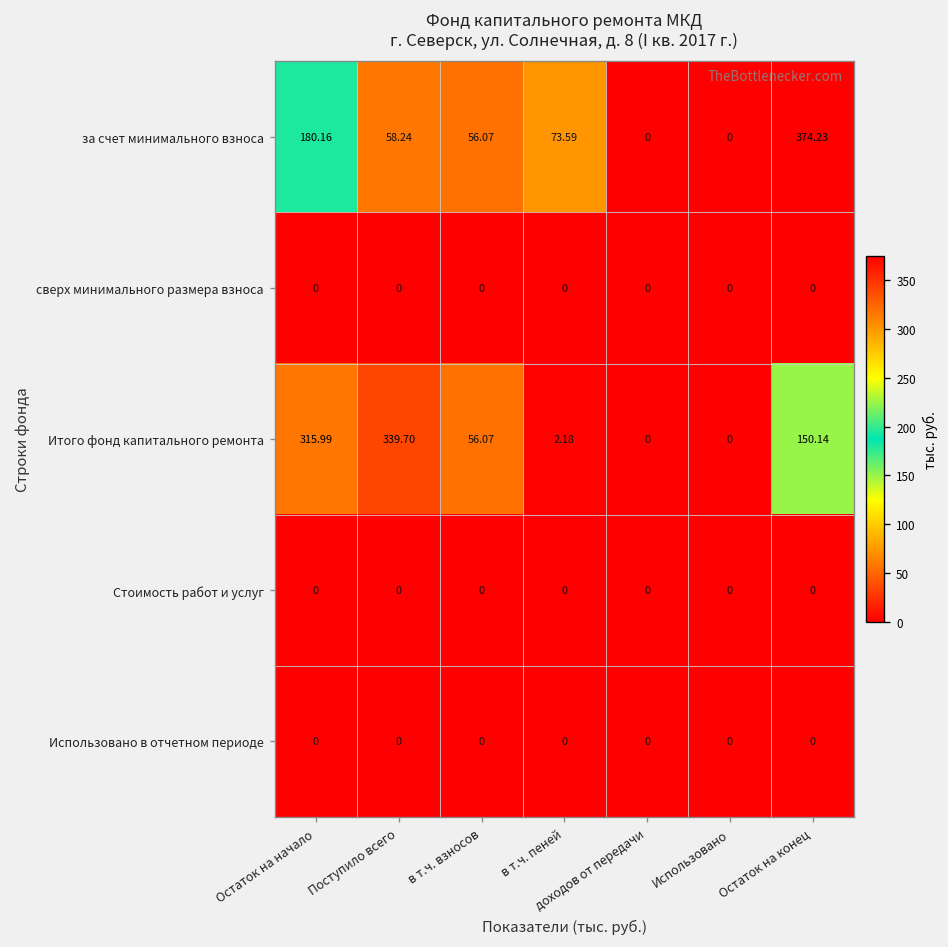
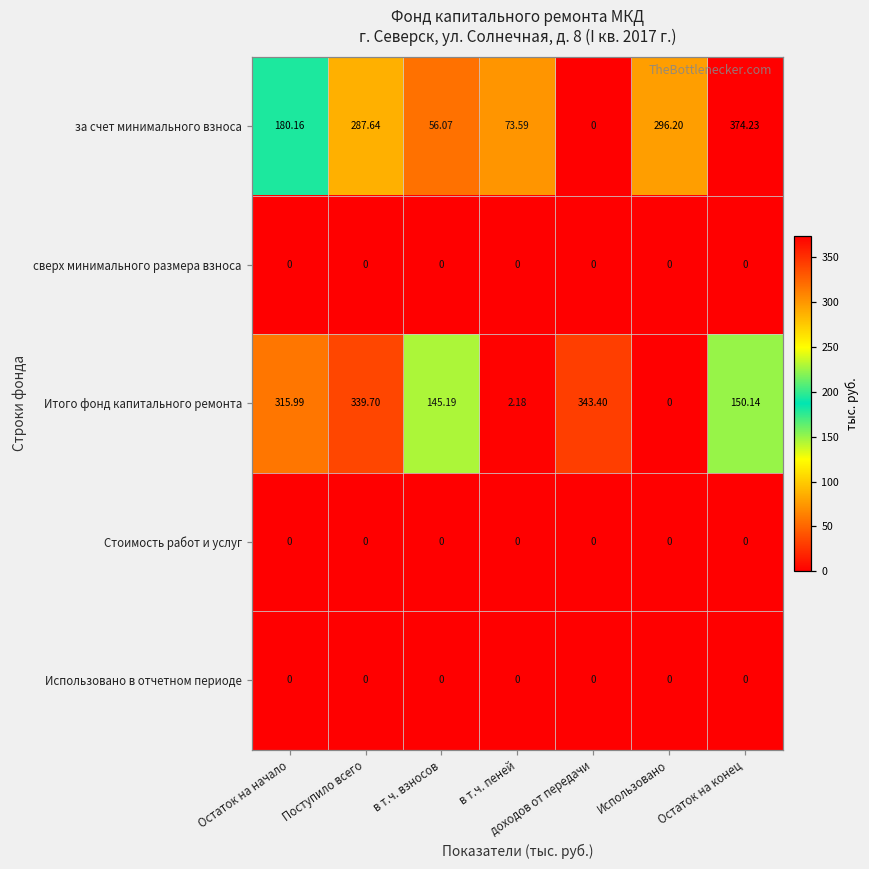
за счет минимального взноса, Поступило всего: 58.24 -> 287.64
за счет минимального взноса, Использовано: 0 -> 296.20
Итого фонд капитального ремонта, в т.ч. взносов: 56.07 -> 145.19
Итого фонд капитального ремонта, доходов от передачи: 0 -> 343.40
